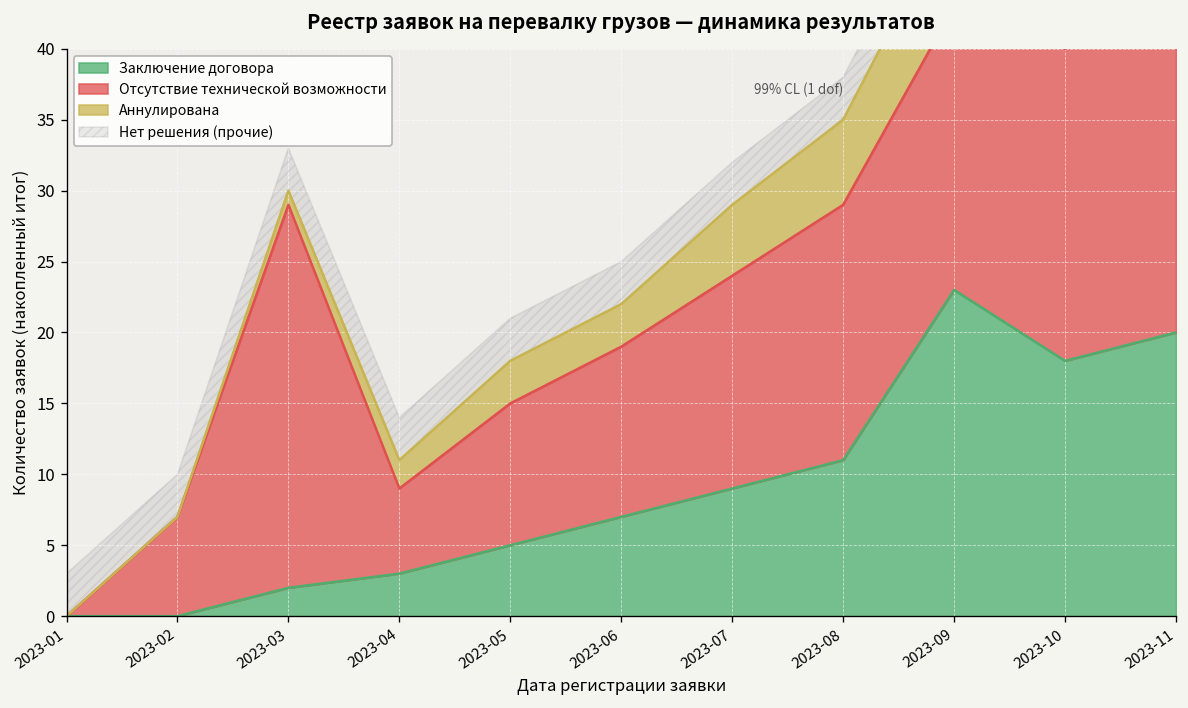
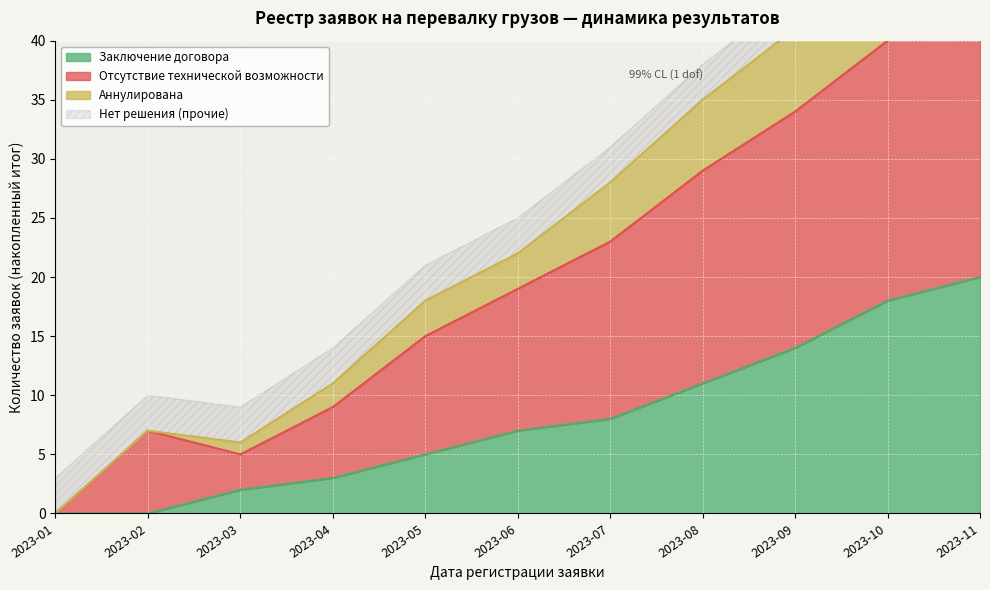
Отсутствие технической возможности, 2023-03: 27 -> 3
Заключение договора, 2023-07: 9 -> 8
Заключение договора, 2023-09: 23 -> 14
